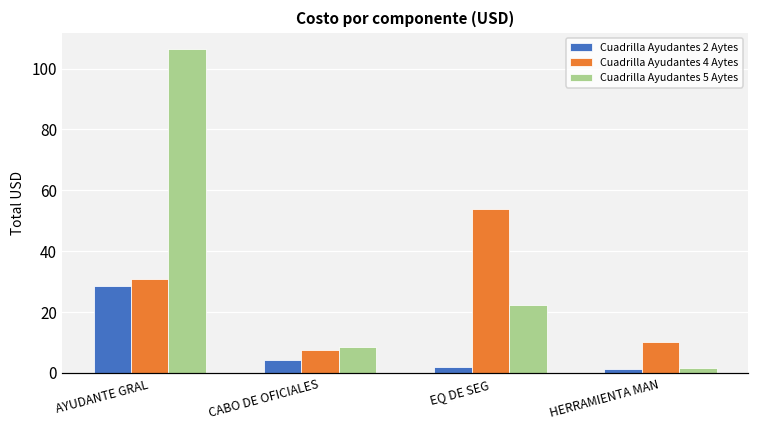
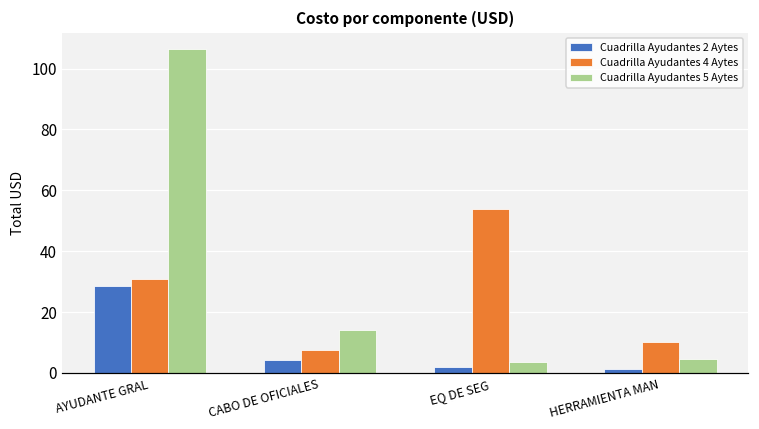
Cuadrilla Ayudantes 5 Aytes, CABO DE OFICIALES: 9 -> 14
Cuadrilla Ayudantes 5 Aytes, EQ DE SEG: 22 -> 3
Cuadrilla Ayudantes 5 Aytes, HERRAMIENTA MAN: 2 -> 5
